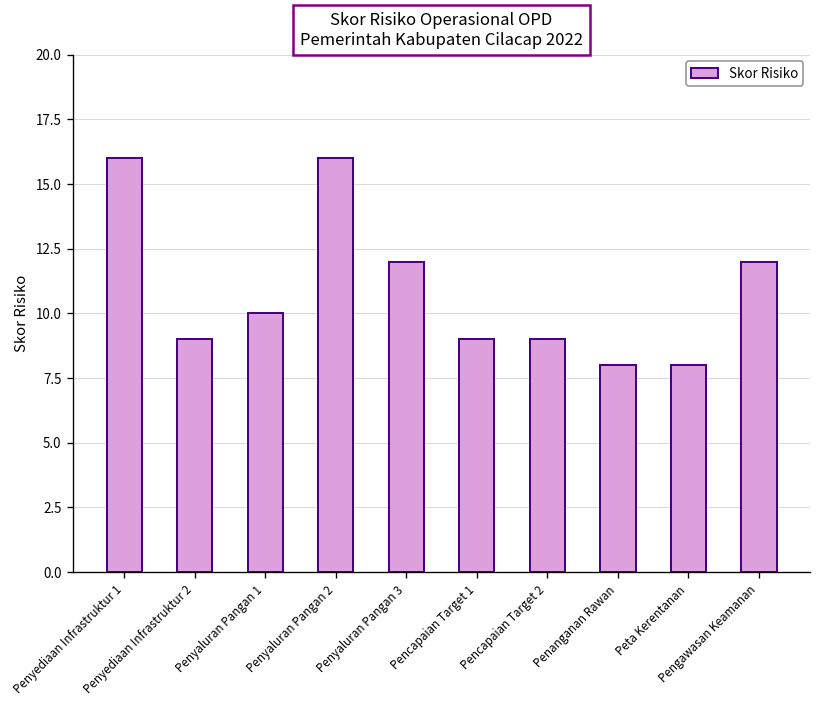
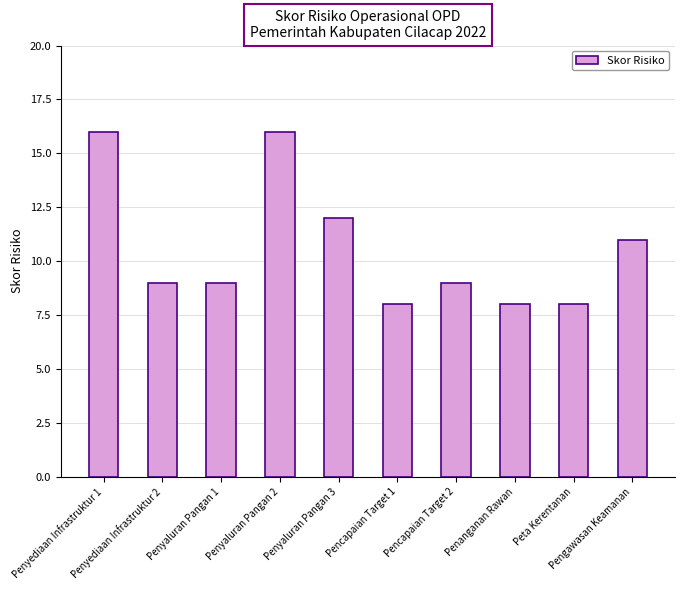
Penyaluran Pangan 1: 10 -> 9
Pencapaian Target 1: 9 -> 8
Pengawasan Keamanan: 12 -> 11
